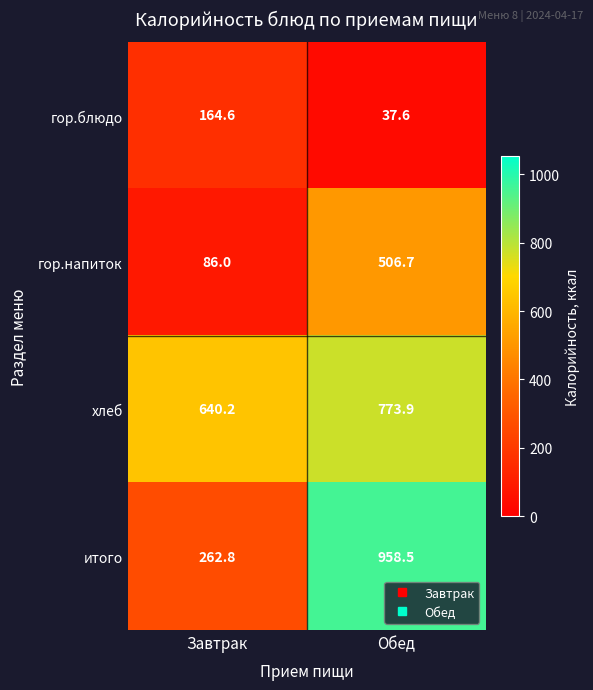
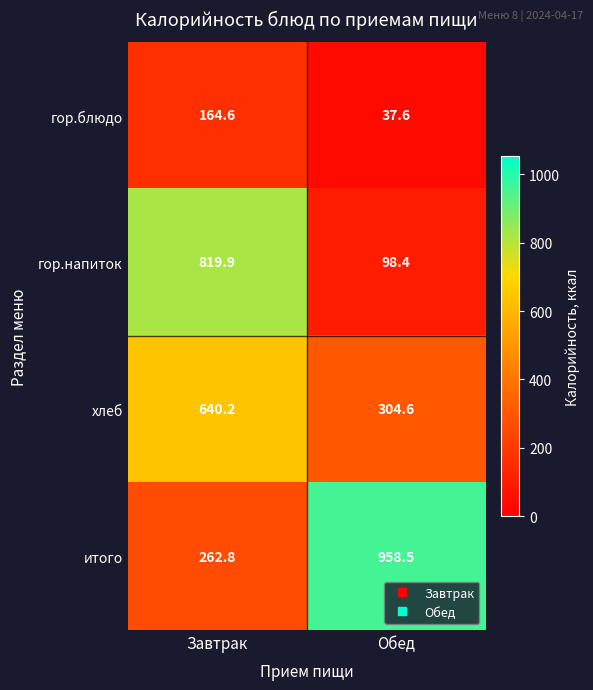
гор.напиток, Завтрак: 86.0 -> 819.9
гор.напиток, Обед: 506.7 -> 98.4
хлеб, Обед: 773.9 -> 304.6
